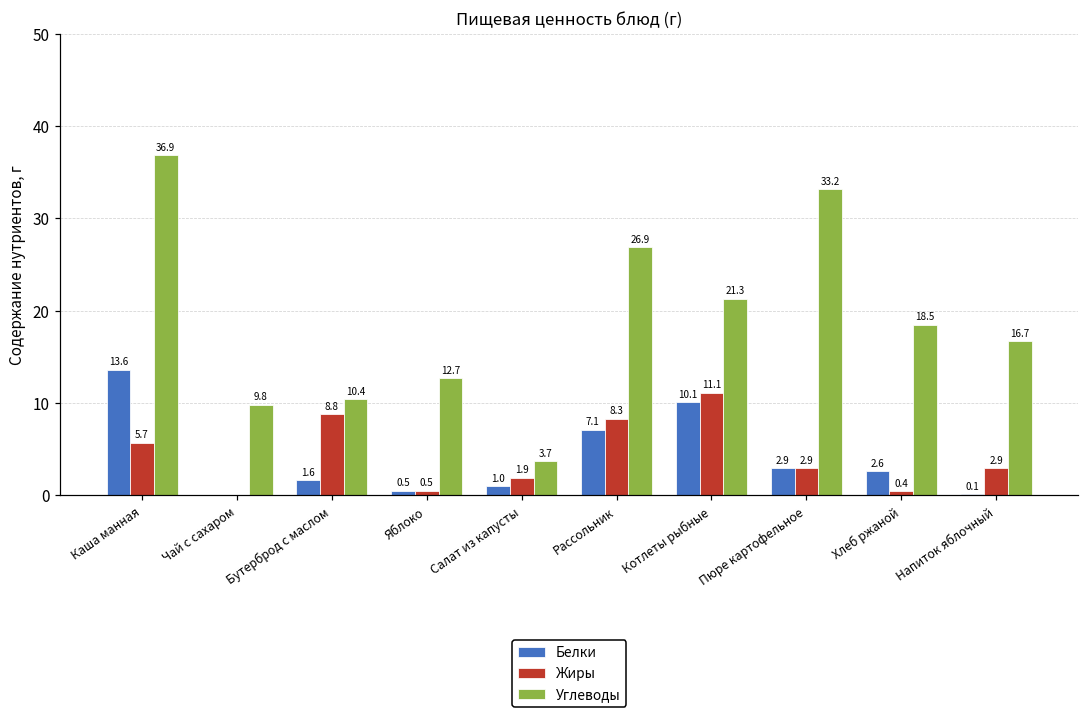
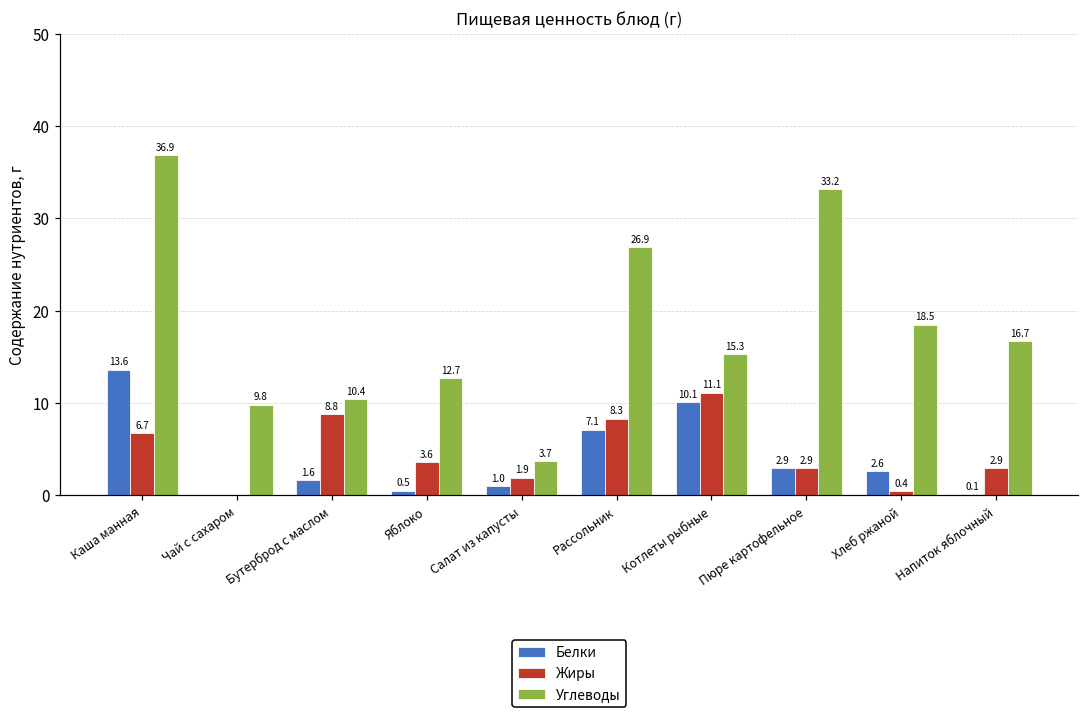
Жиры, Каша манная: 5.7 -> 6.7
Жиры, Яблоко: 0.5 -> 3.6
Углеводы, Котлеты рыбные: 21.3 -> 15.3
